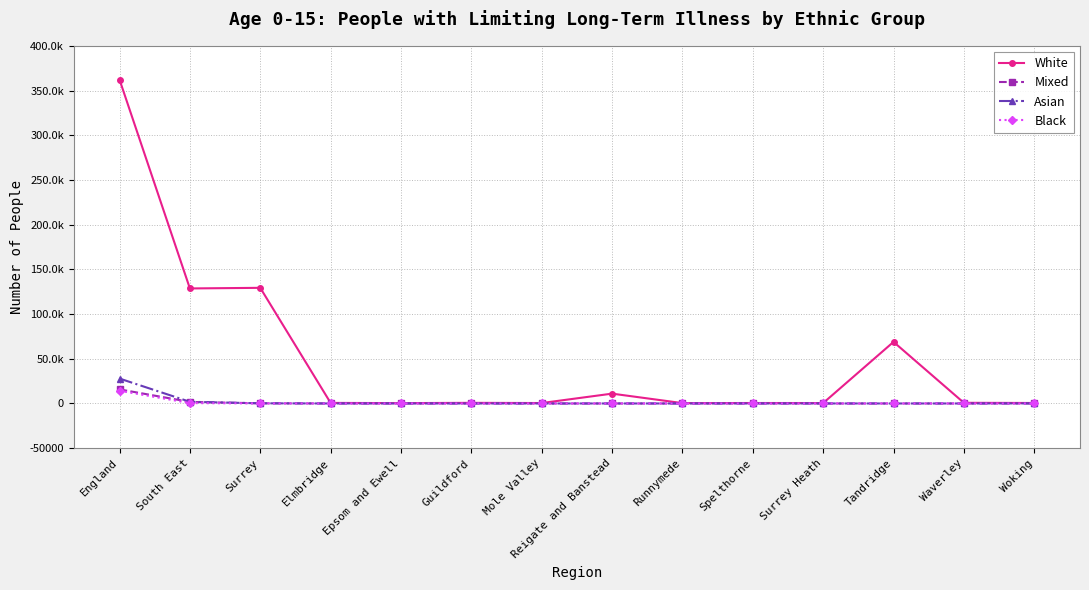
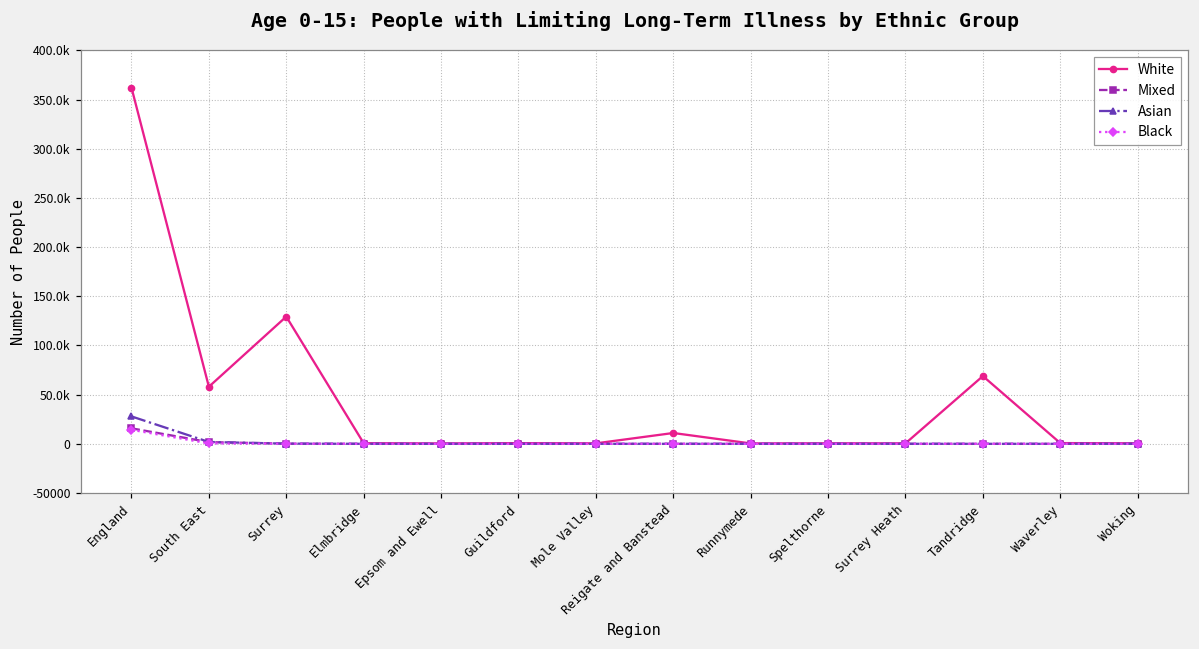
White, South East: 130000 -> 60000
